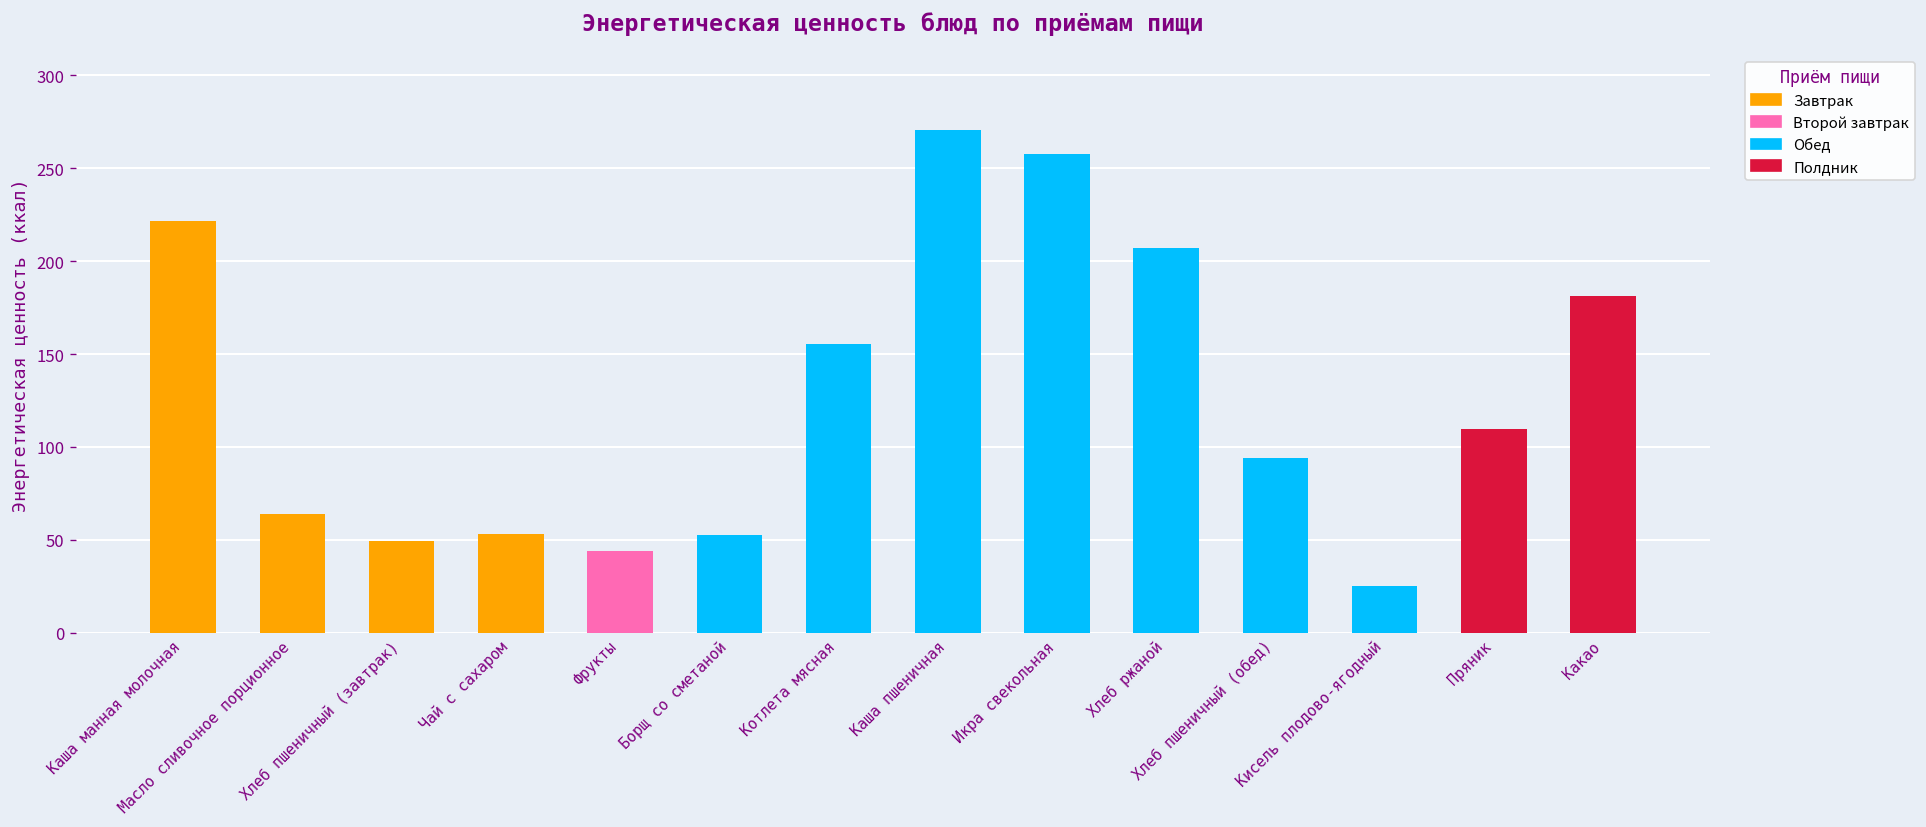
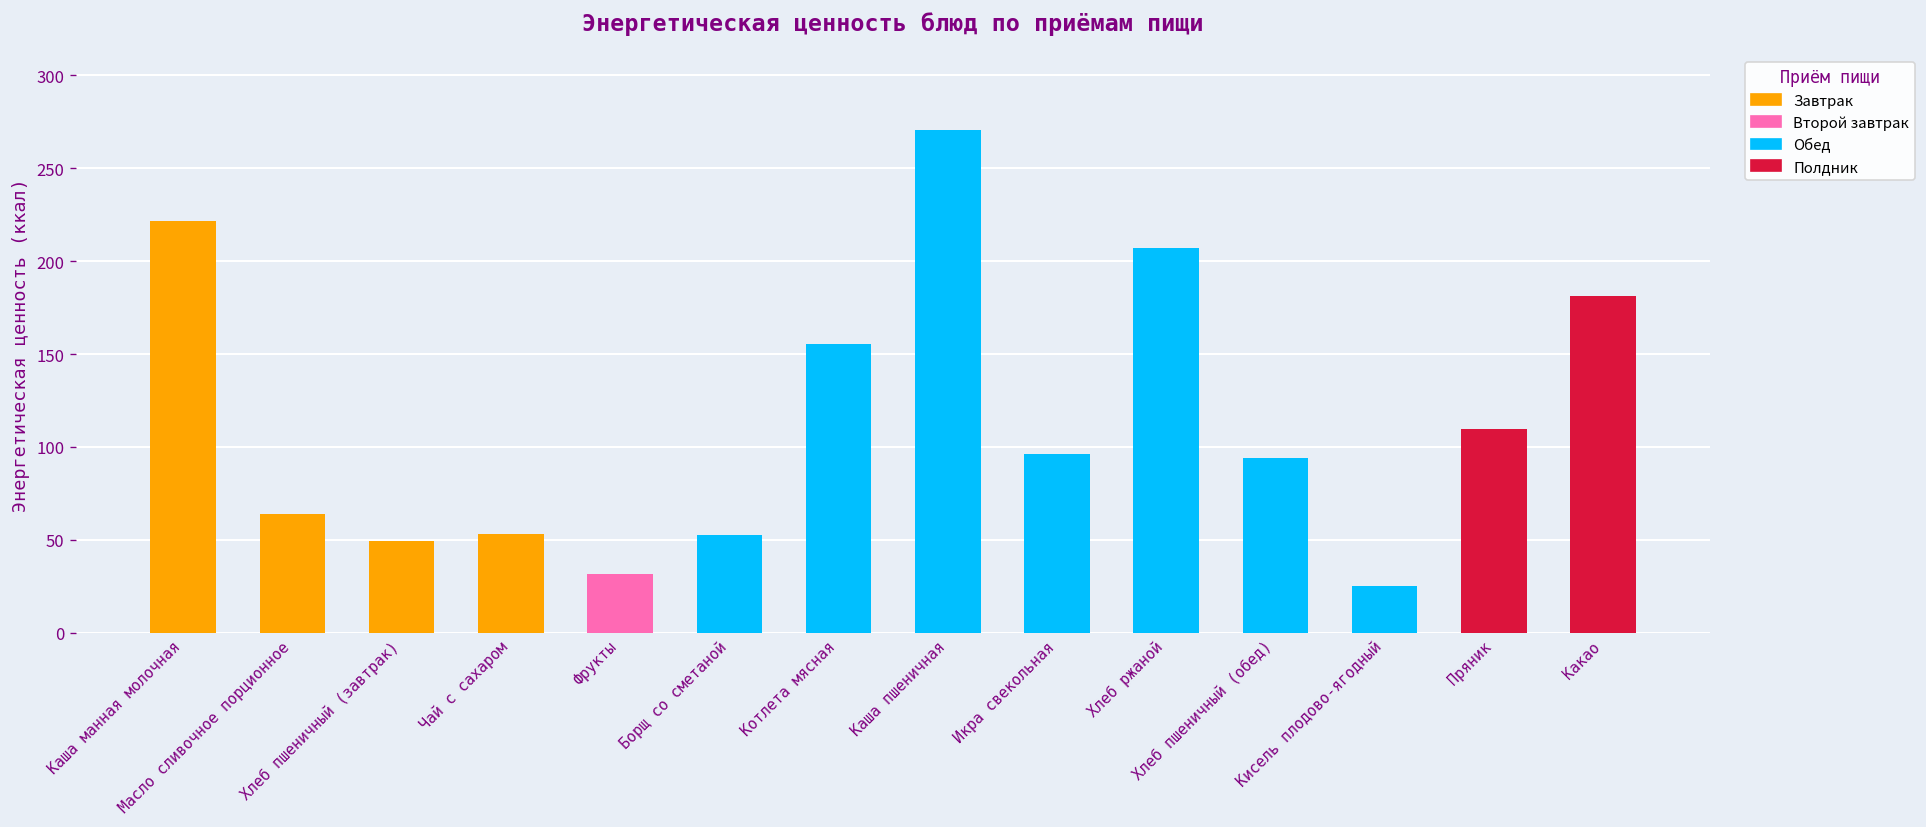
Фрукты: 44 -> 32
Икра свекольная: 258 -> 96
